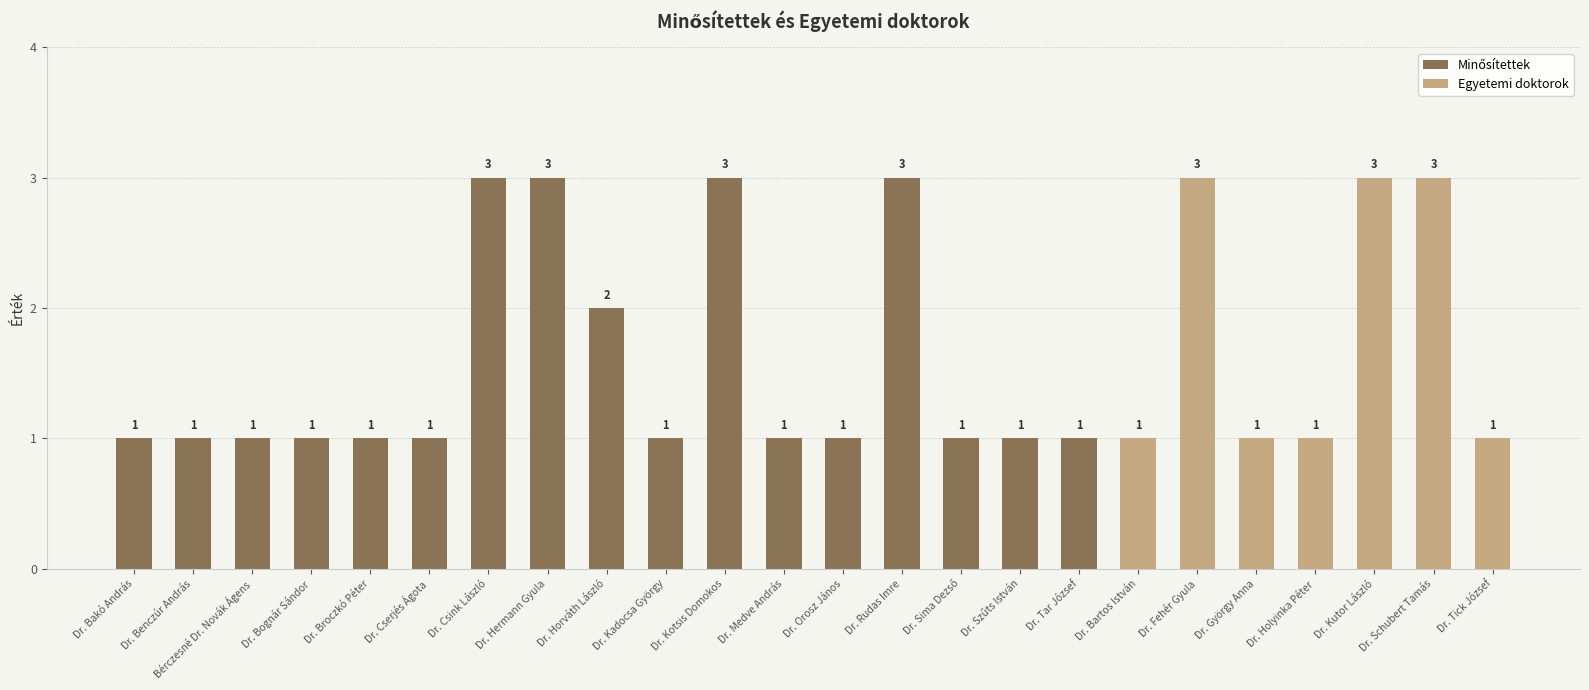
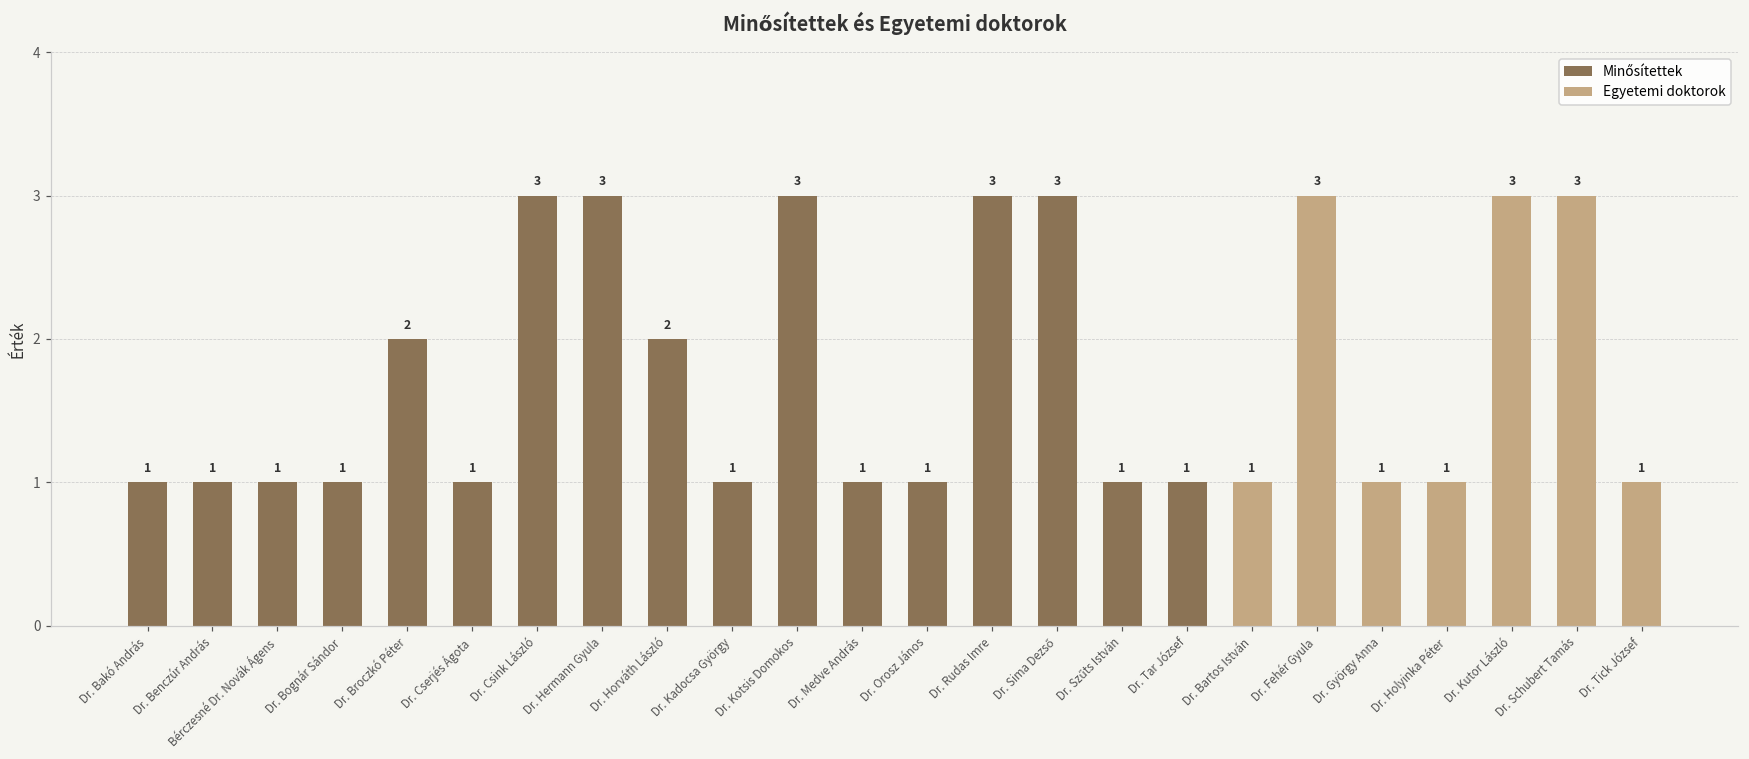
Minősítettek, Dr. Broczkó Péter: 1 -> 2
Minősítettek, Dr. Sima Dezső: 1 -> 3
